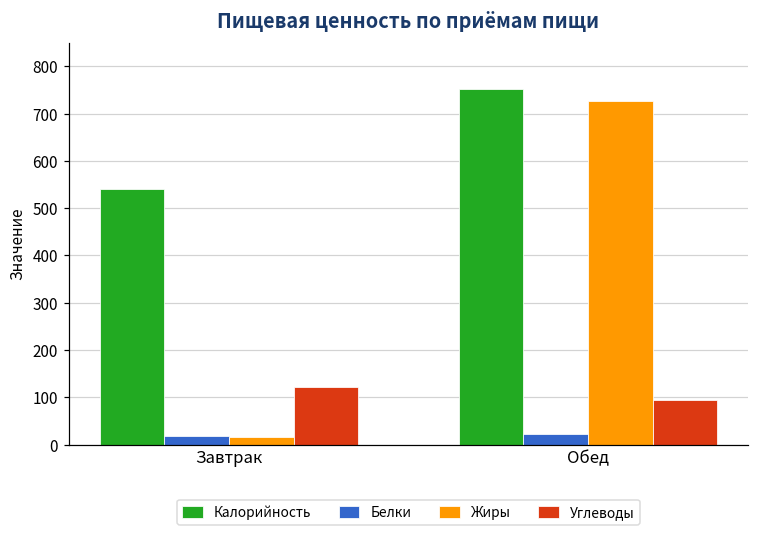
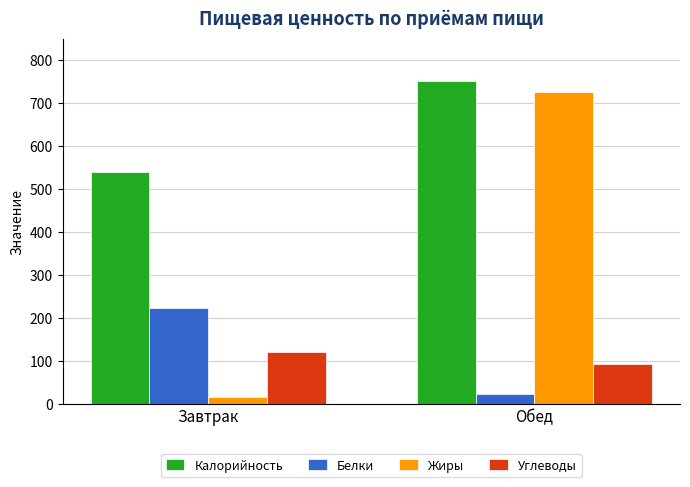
Белки, Завтрак: 20 -> 220
